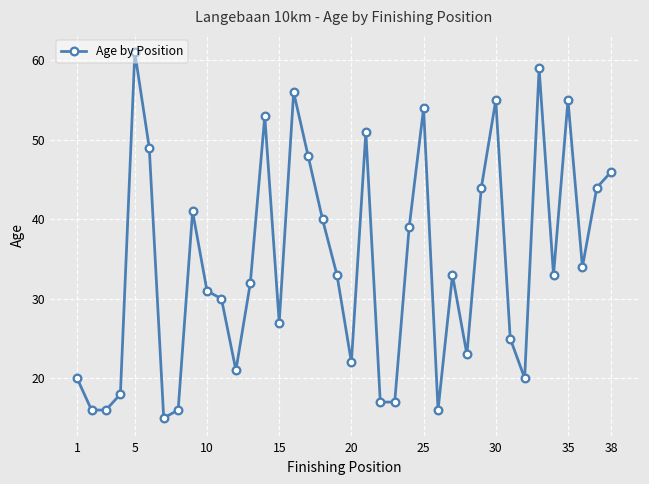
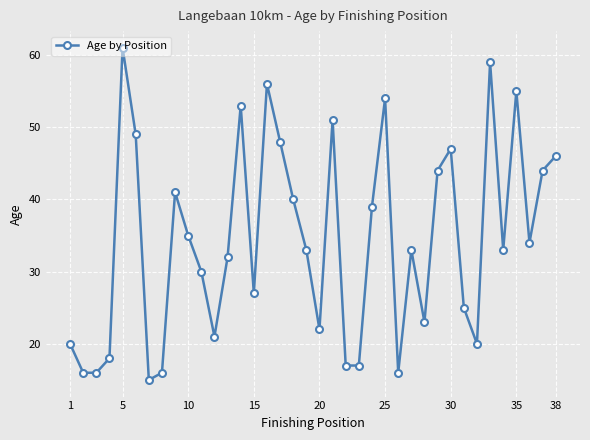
10: 31 -> 35
30: 55 -> 47
